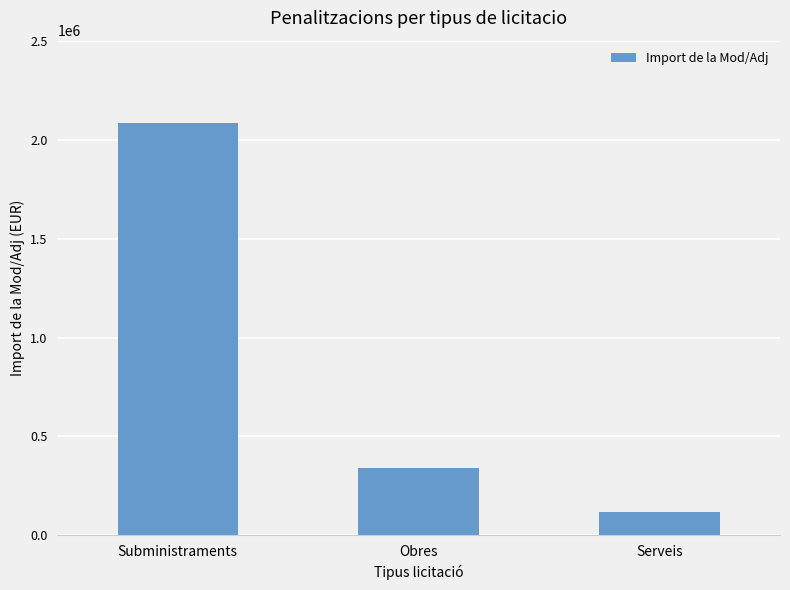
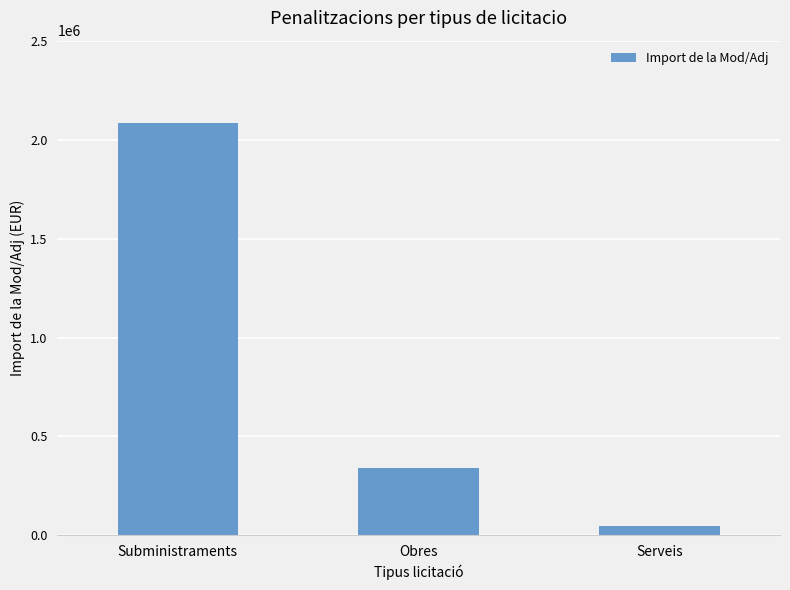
Serveis: 120000 -> 40000
